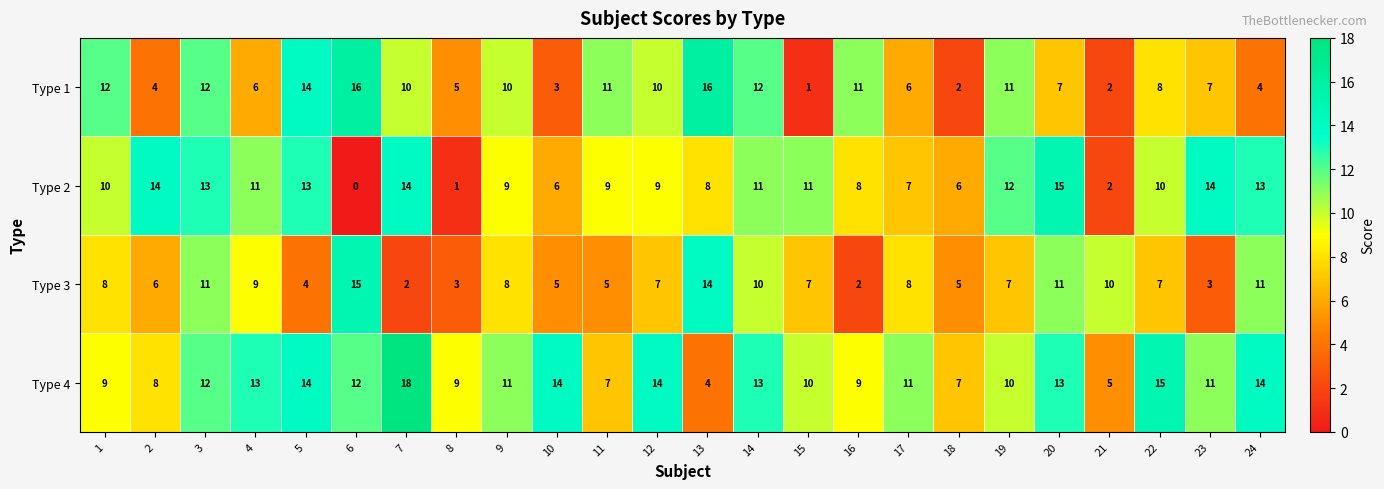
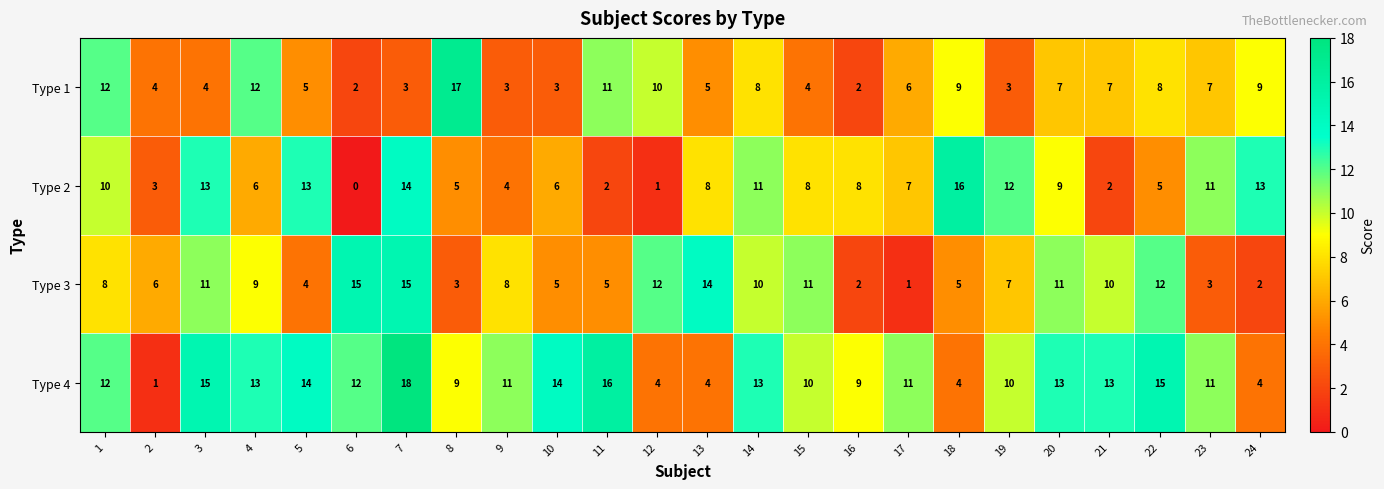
Type 1, 3: 12 -> 4
Type 1, 4: 6 -> 12
Type 1, 5: 14 -> 5
Type 1, 6: 16 -> 2
Type 1, 7: 10 -> 3
Type 1, 8: 5 -> 17
Type 1, 9: 10 -> 3
Type 1, 13: 16 -> 5
Type 1, 14: 12 -> 8
Type 1, 15: 1 -> 4
Type 1, 16: 11 -> 2
Type 1, 18: 2 -> 9
Type 1, 19: 11 -> 3
Type 1, 21: 2 -> 7
Type 1, 24: 4 -> 9
Type 2, 2: 14 -> 3
Type 2, 4: 11 -> 6
Type 2, 8: 1 -> 5
Type 2, 9: 9 -> 4
Type 2, 11: 9 -> 2
Type 2, 12: 9 -> 1
Type 2, 15: 11 -> 8
Type 2, 18: 6 -> 16
Type 2, 20: 15 -> 9
Type 2, 22: 10 -> 5
Type 2, 23: 14 -> 11
Type 3, 7: 2 -> 15
Type 3, 12: 7 -> 12
Type 3, 15: 7 -> 11
Type 3, 17: 8 -> 1
Type 3, 22: 7 -> 12
Type 3, 24: 11 -> 2
Type 4, 1: 9 -> 12
Type 4, 2: 8 -> 1
Type 4, 3: 12 -> 15
Type 4, 11: 7 -> 16
Type 4, 12: 14 -> 4
Type 4, 18: 7 -> 4
Type 4, 21: 5 -> 13
Type 4, 24: 14 -> 4
